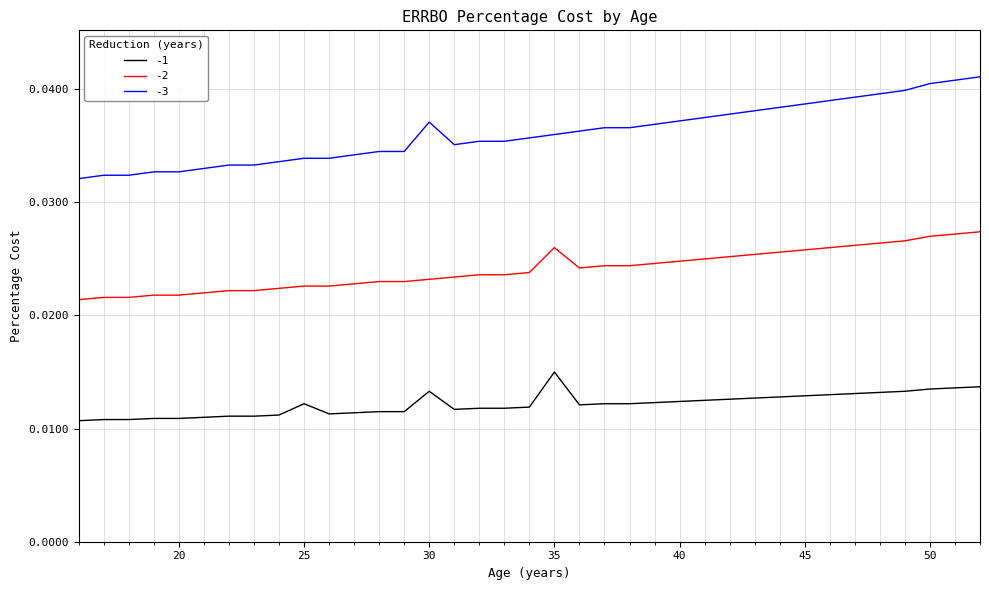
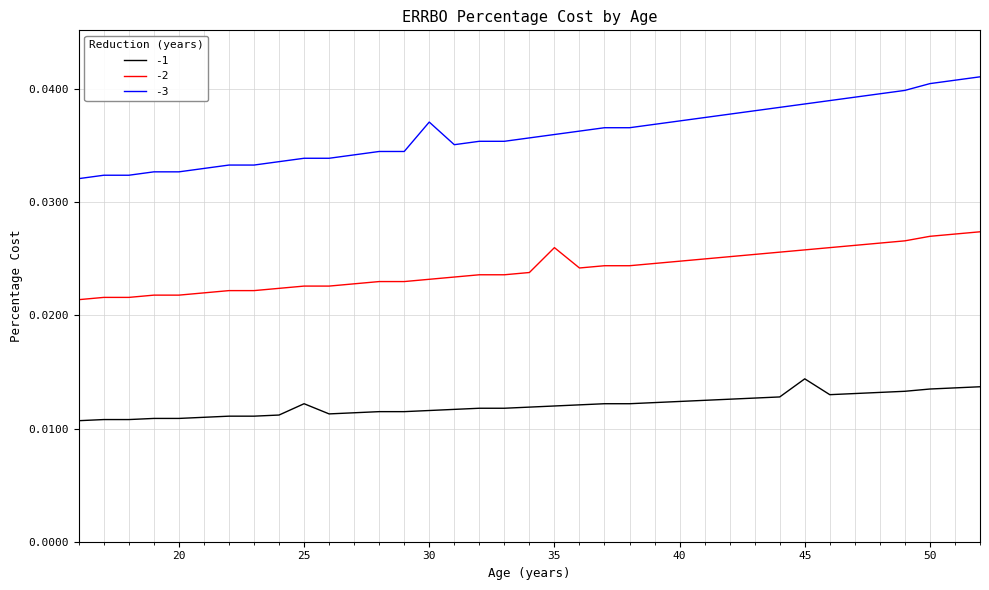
-1, 30: 0.0133 -> 0.0116
-1, 35: 0.015 -> 0.012
-1, 45: 0.0129 -> 0.0144
